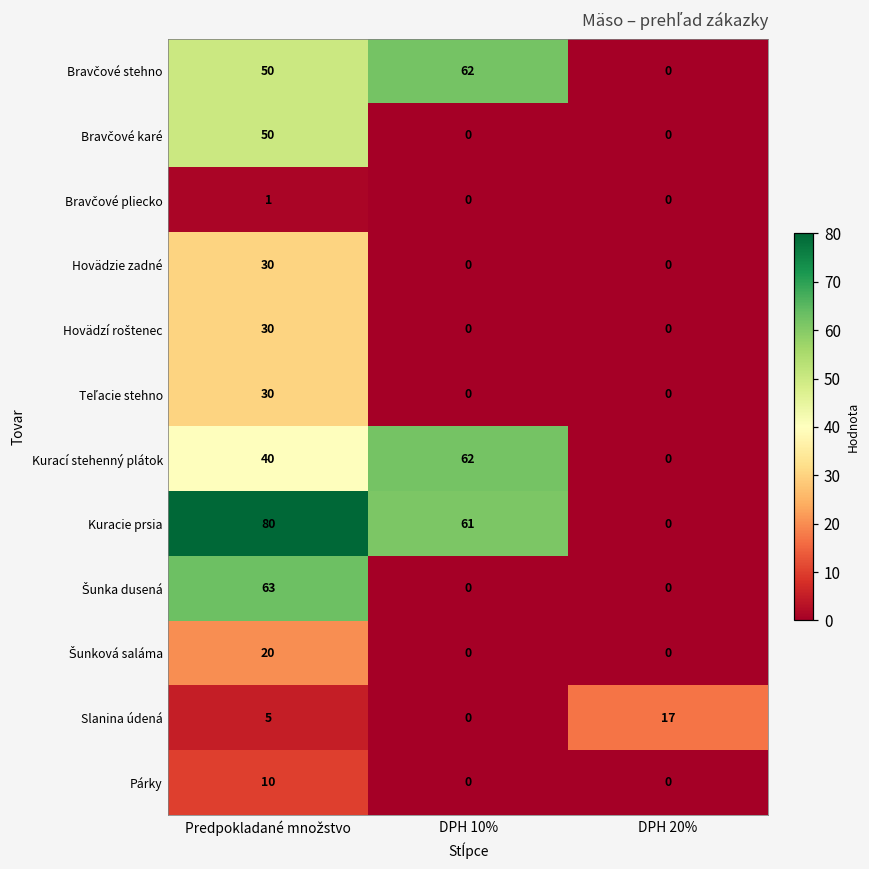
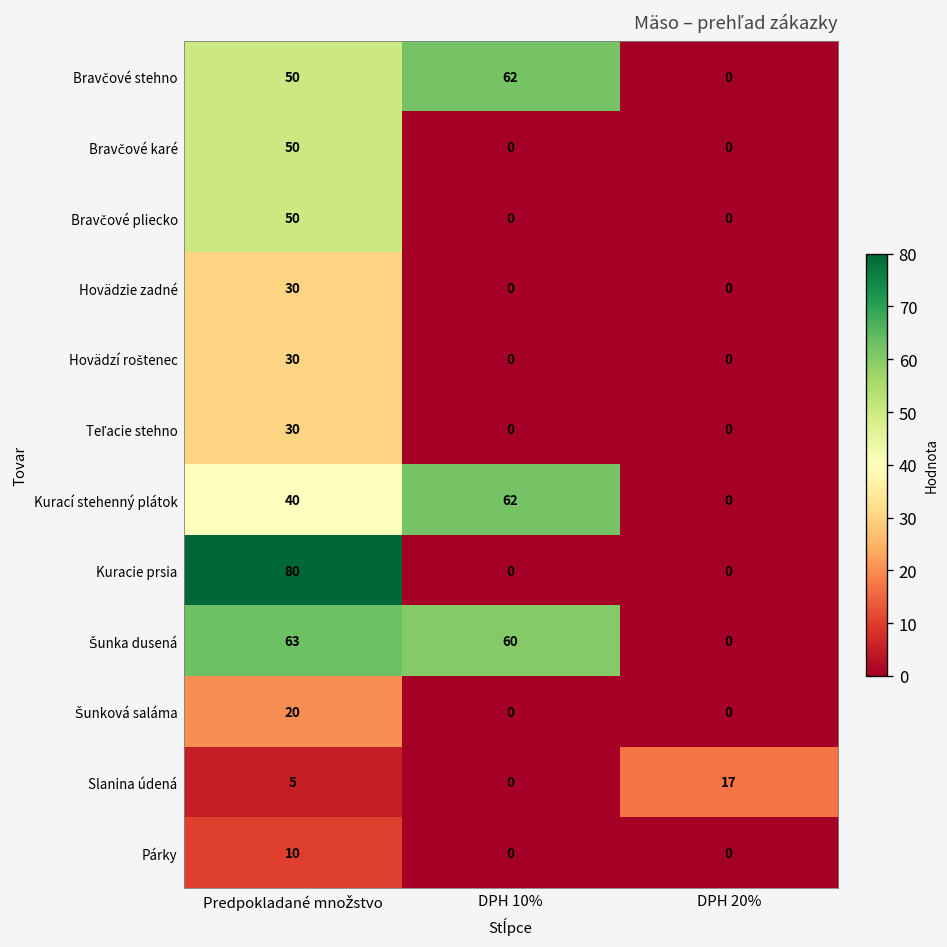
Bravčové pliecko, Predpokladané množstvo: 1 -> 50
Kuracie prsia, DPH 10%: 61 -> 0
Šunka dusená, DPH 10%: 0 -> 60
